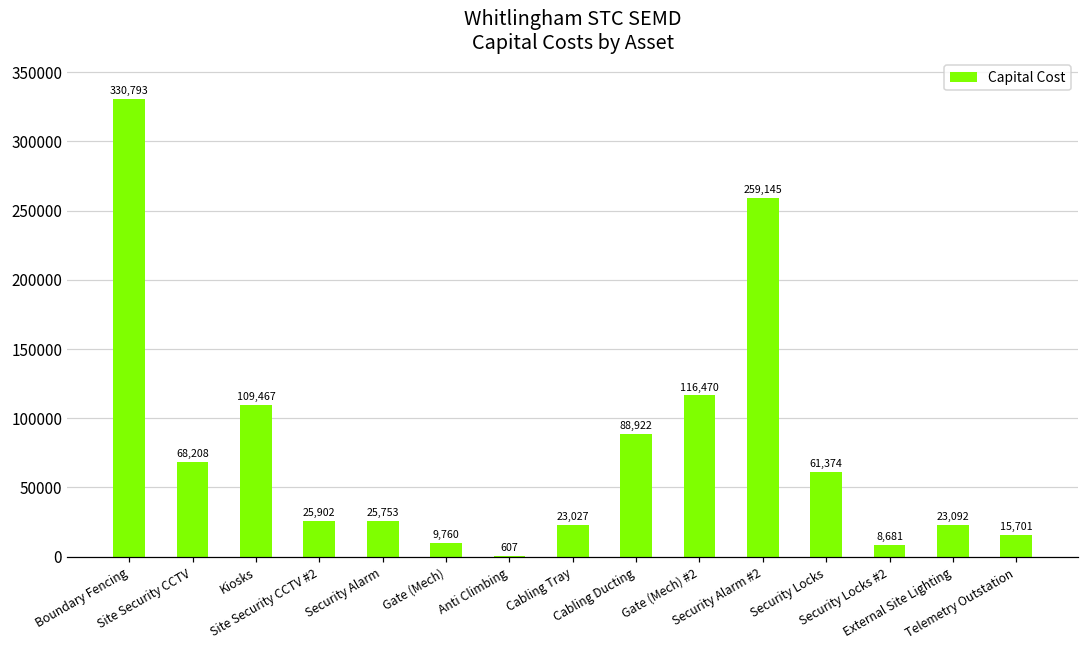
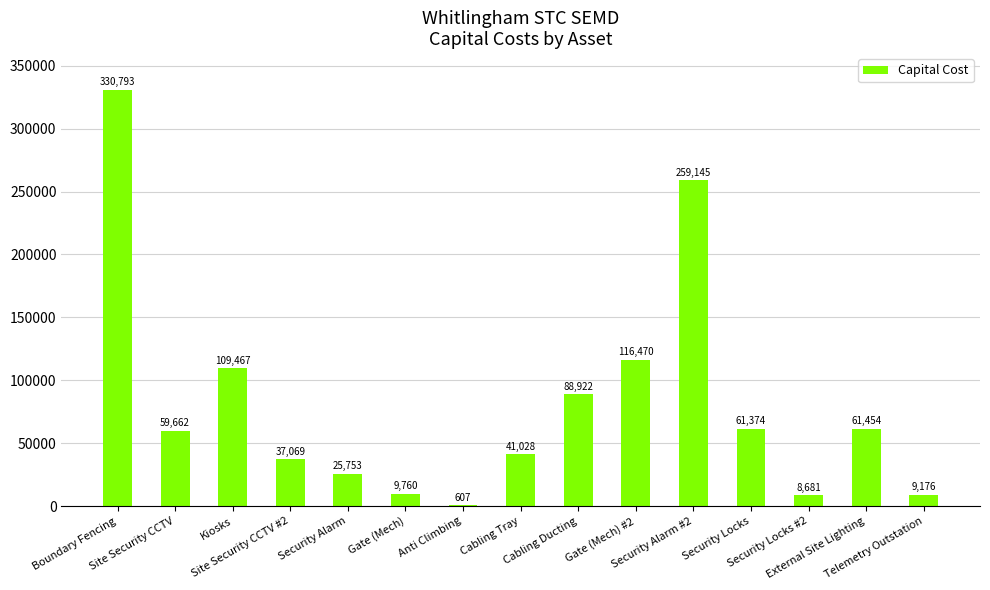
Site Security CCTV: 68,208 -> 59,662
Site Security CCTV #2: 25,902 -> 37,069
Cabling Tray: 23,027 -> 41,028
External Site Lighting: 23,092 -> 61,454
Telemetry Outstation: 15,701 -> 9,176
